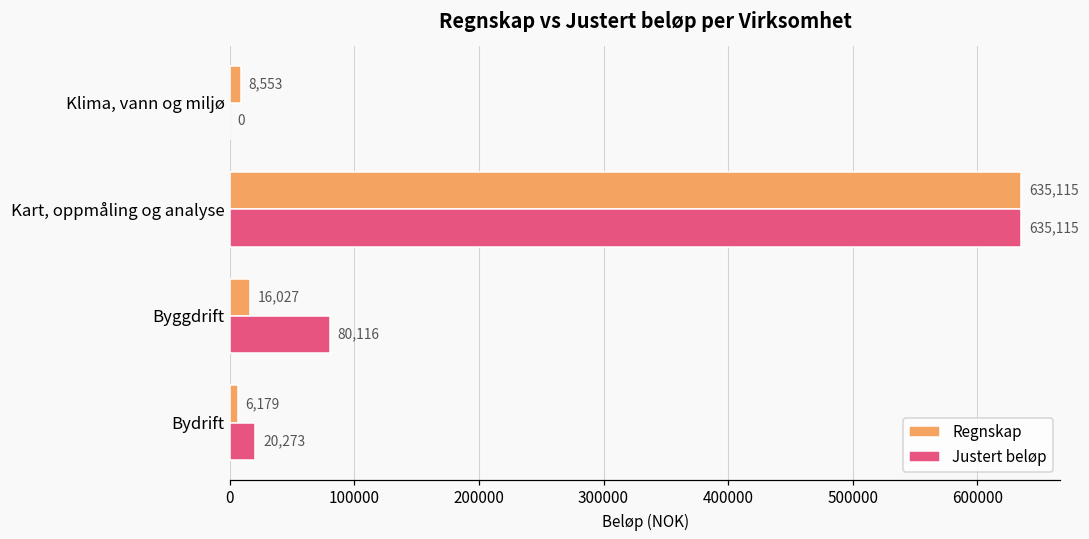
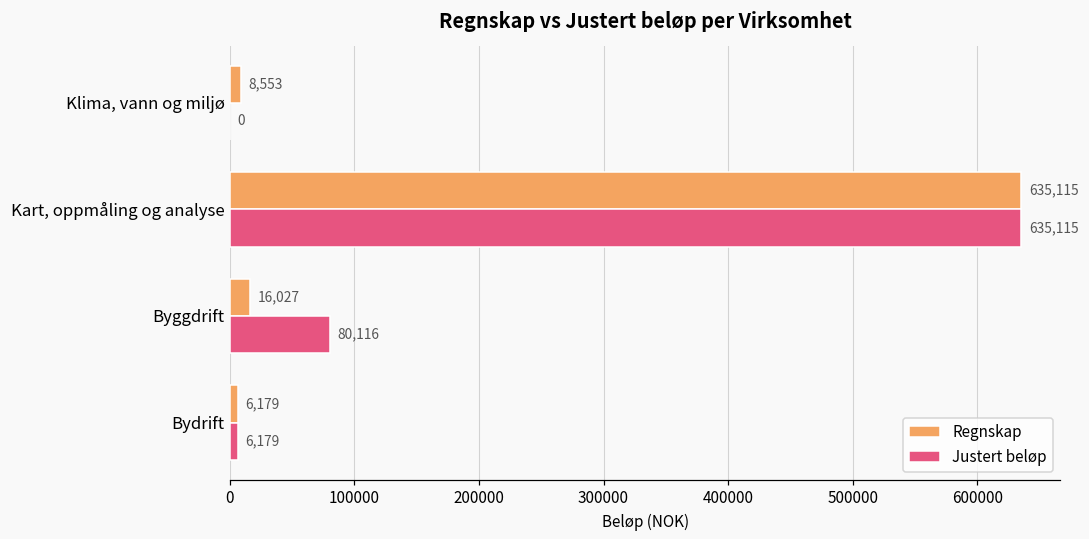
Justert beløp, Bydrift: 20,273 -> 6,179
